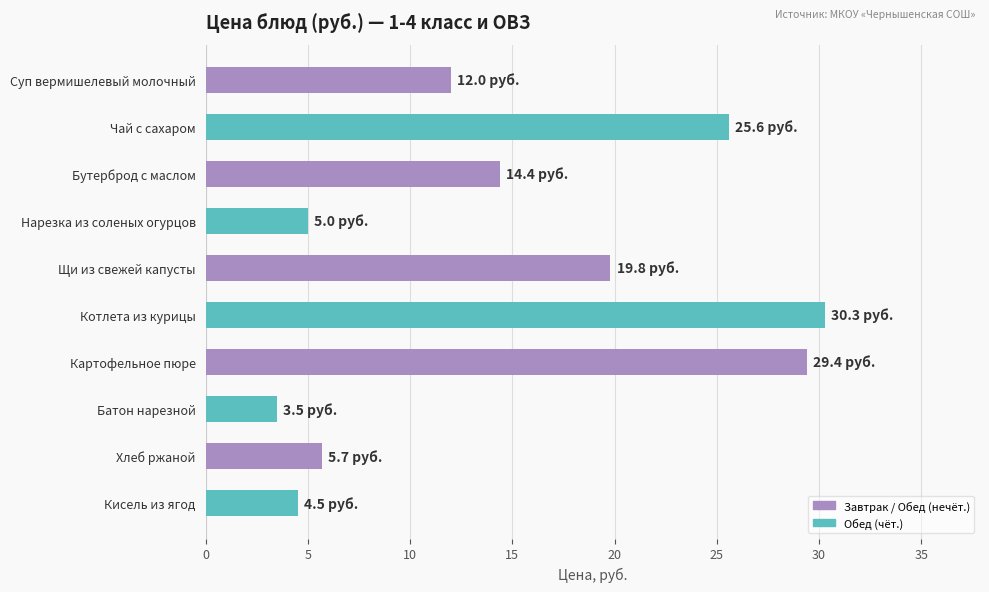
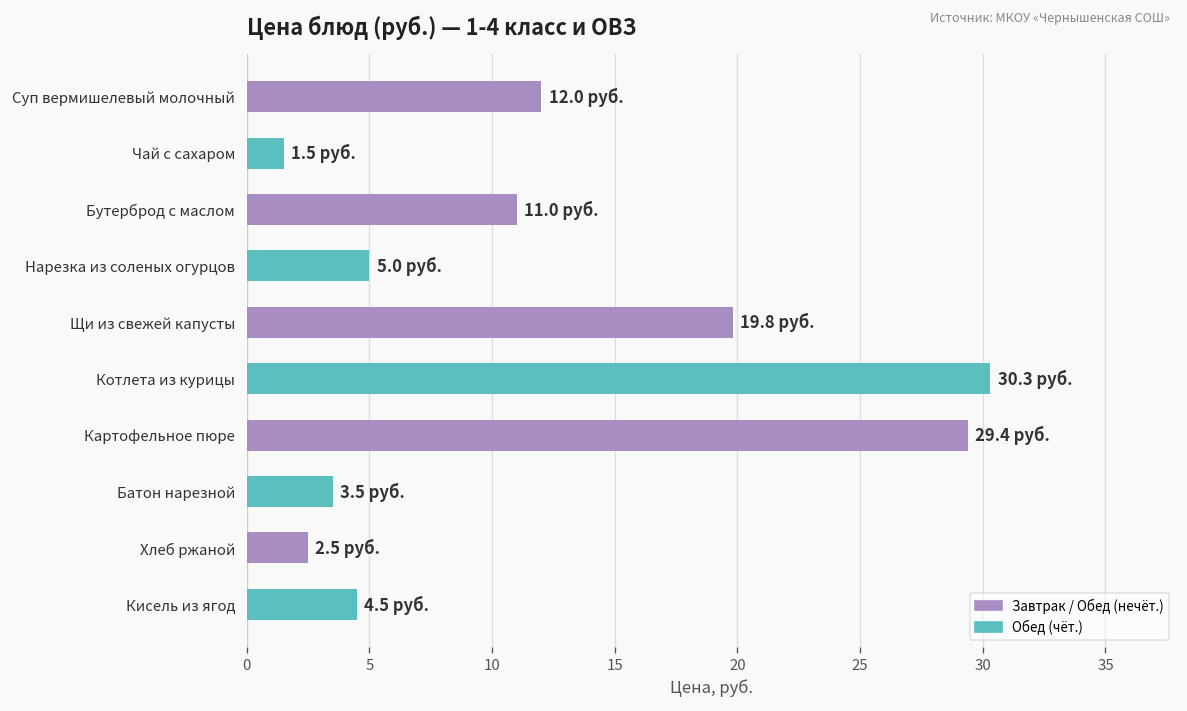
Чай с сахаром: 25.6 -> 1.5
Бутерброд с маслом: 14.4 -> 11.0
Хлеб ржаной: 5.7 -> 2.5
